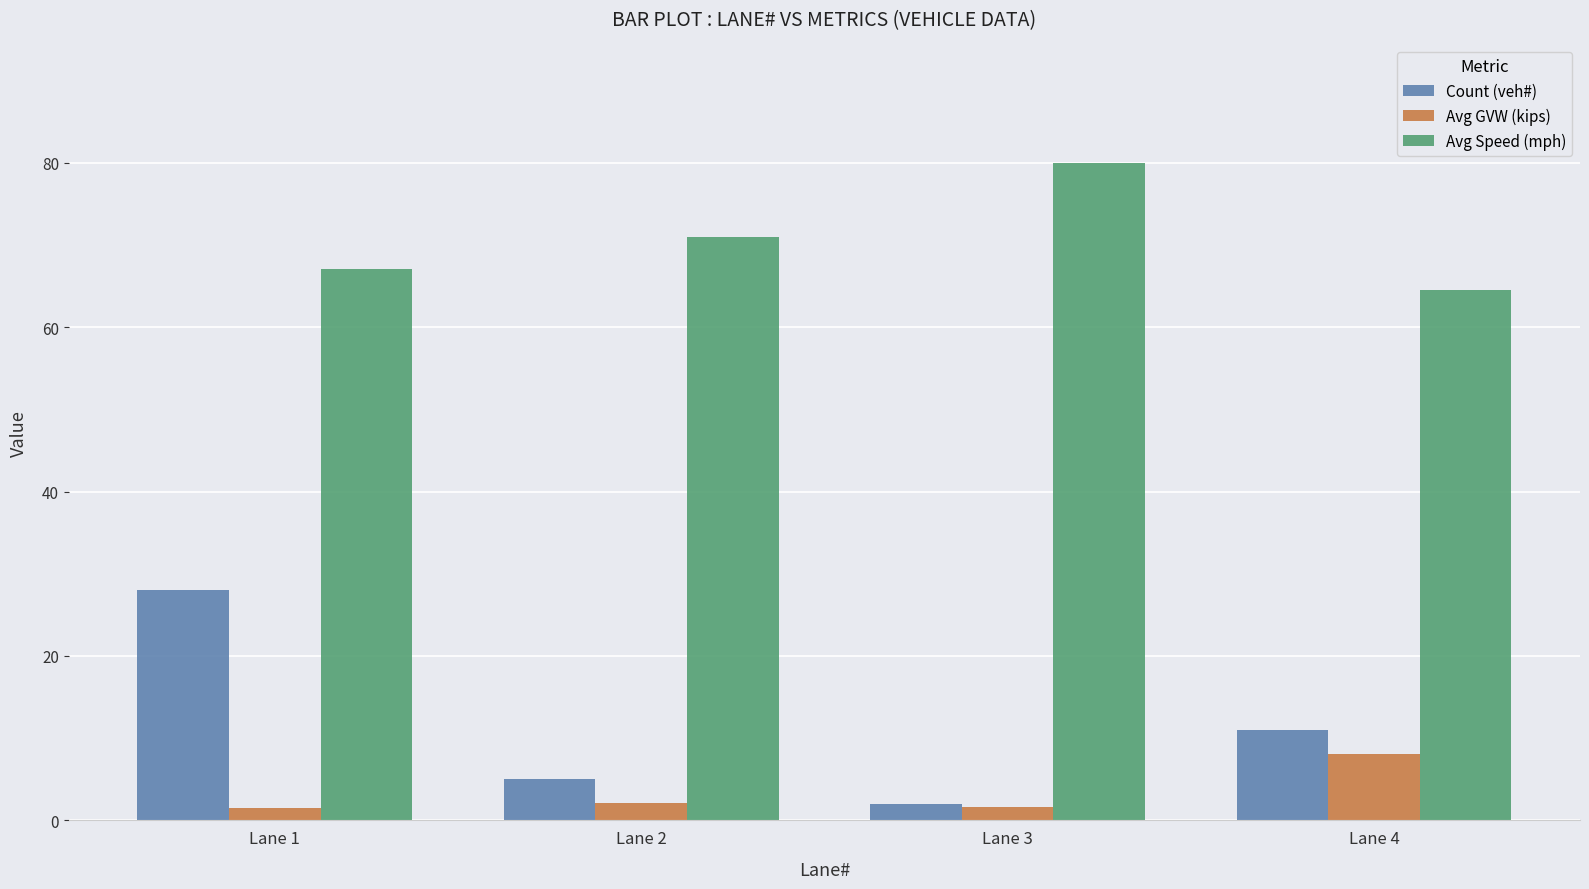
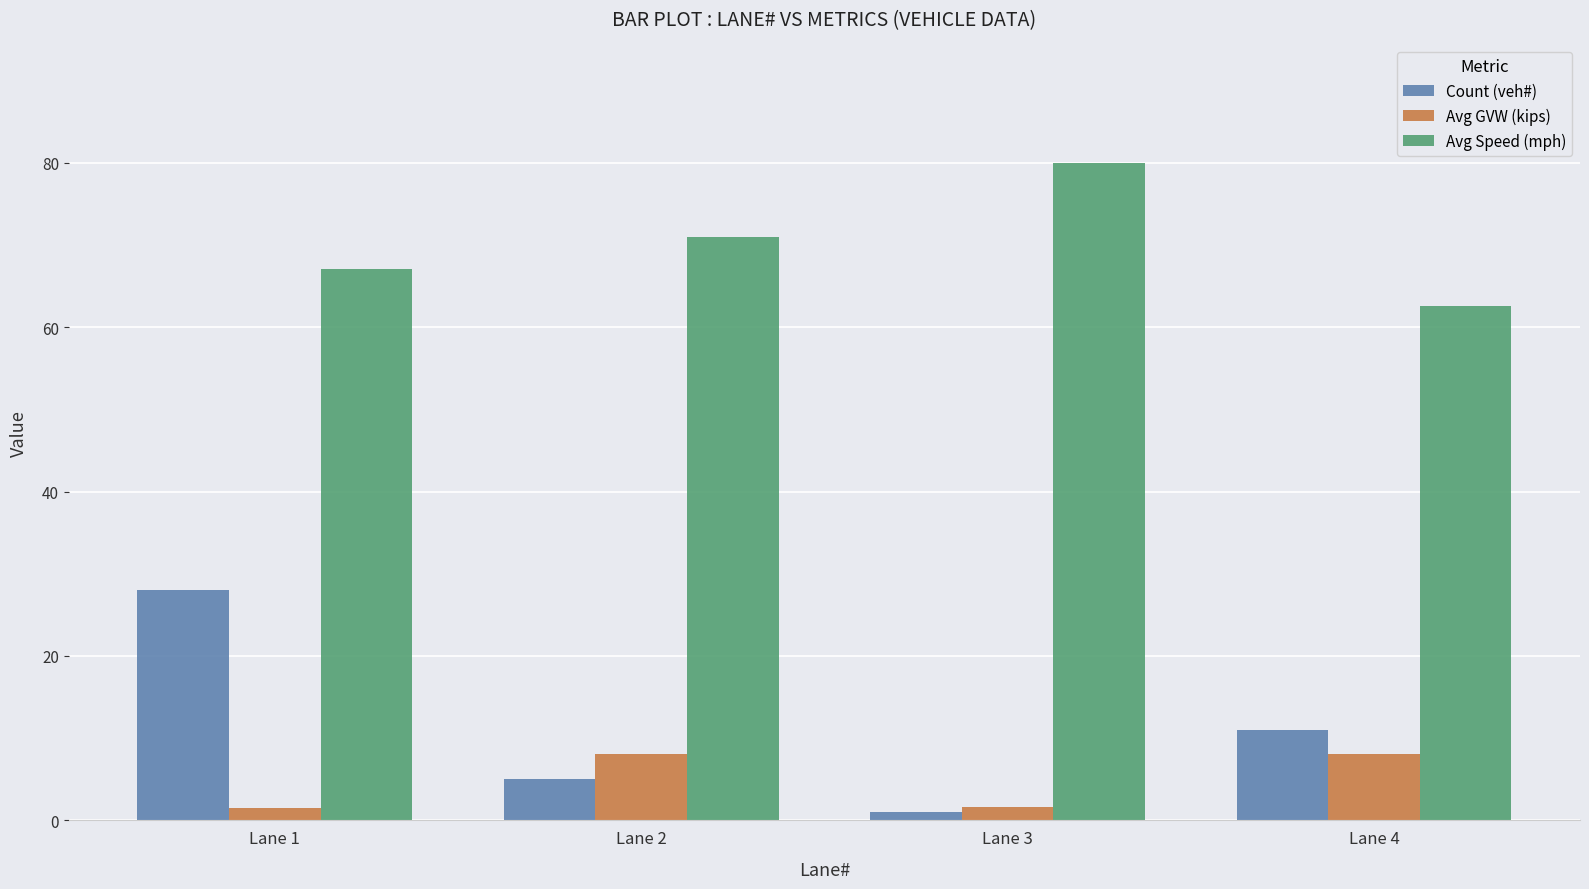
Avg GVW (kips), Lane 2: 2 -> 8
Count (veh#), Lane 3: 2 -> 1
Avg Speed (mph), Lane 4: 65 -> 63
